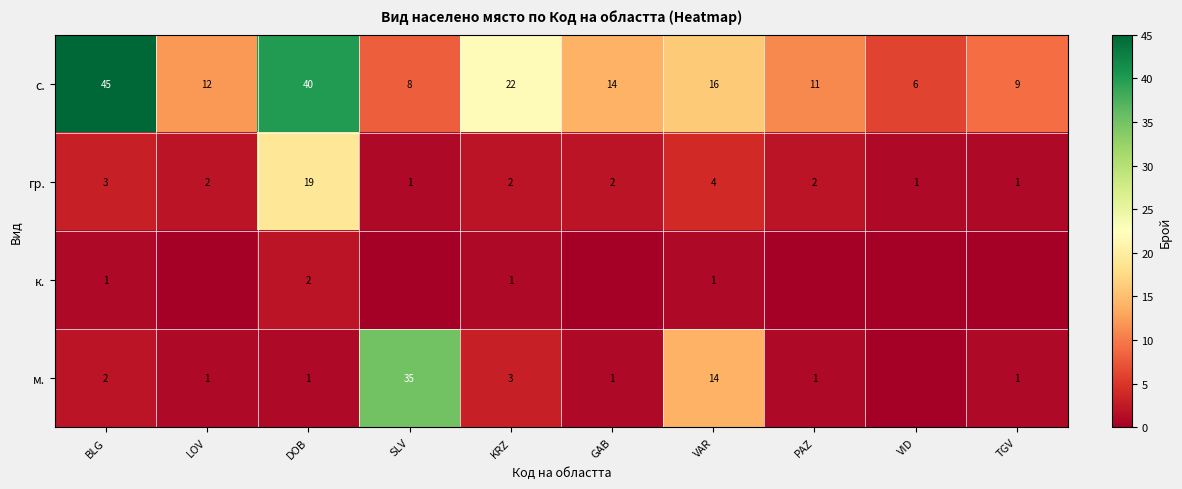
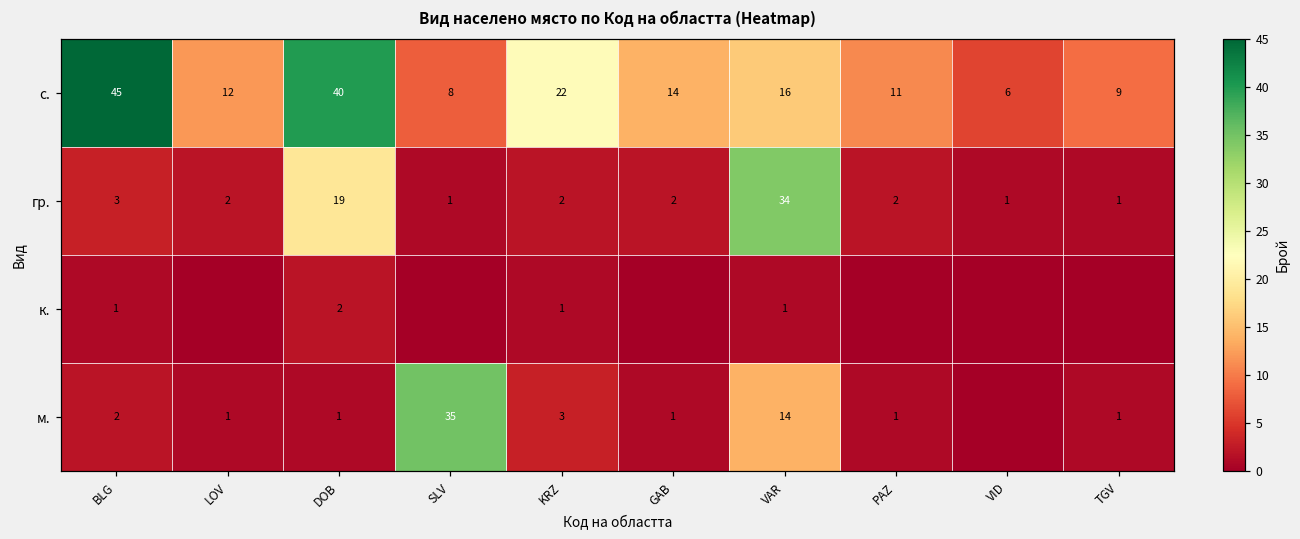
гр., VAR: 4 -> 34
